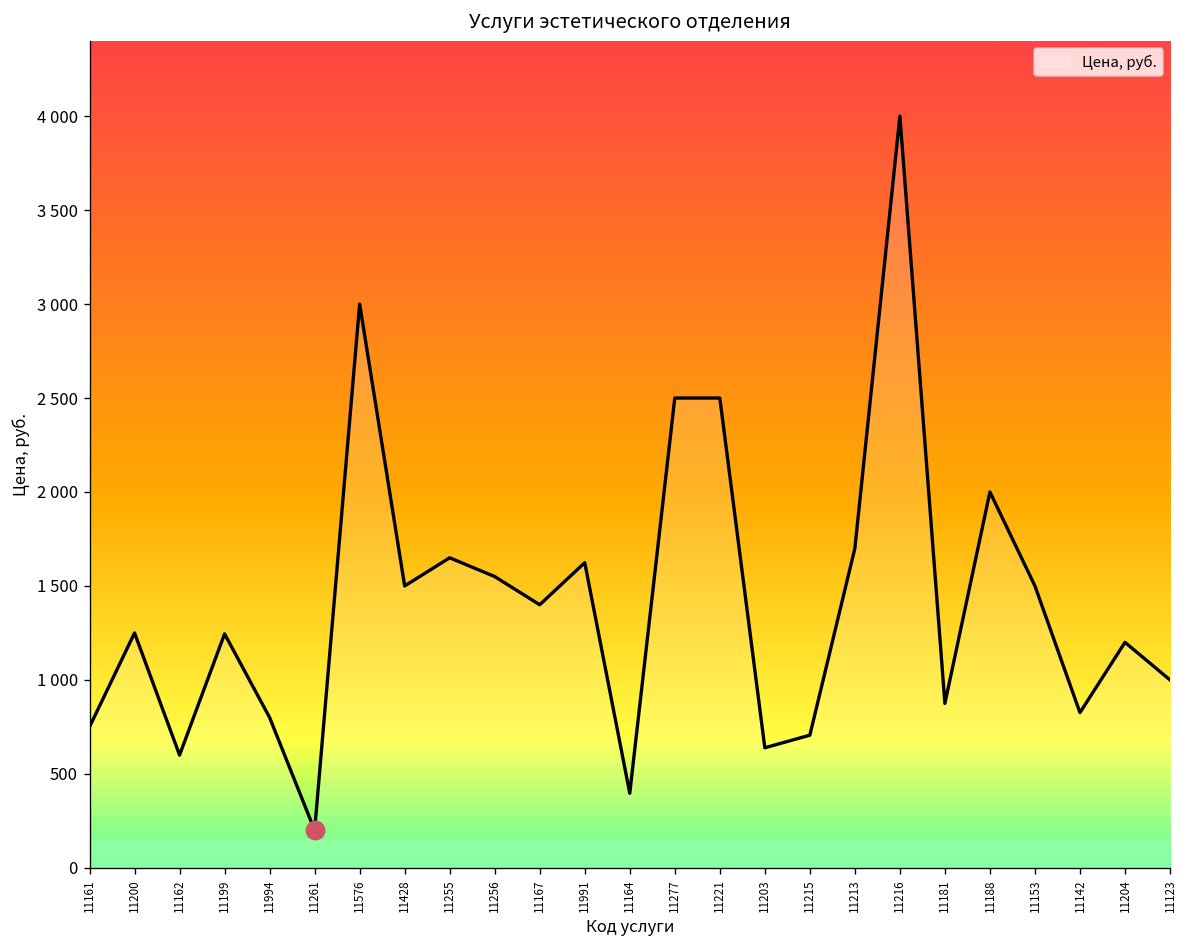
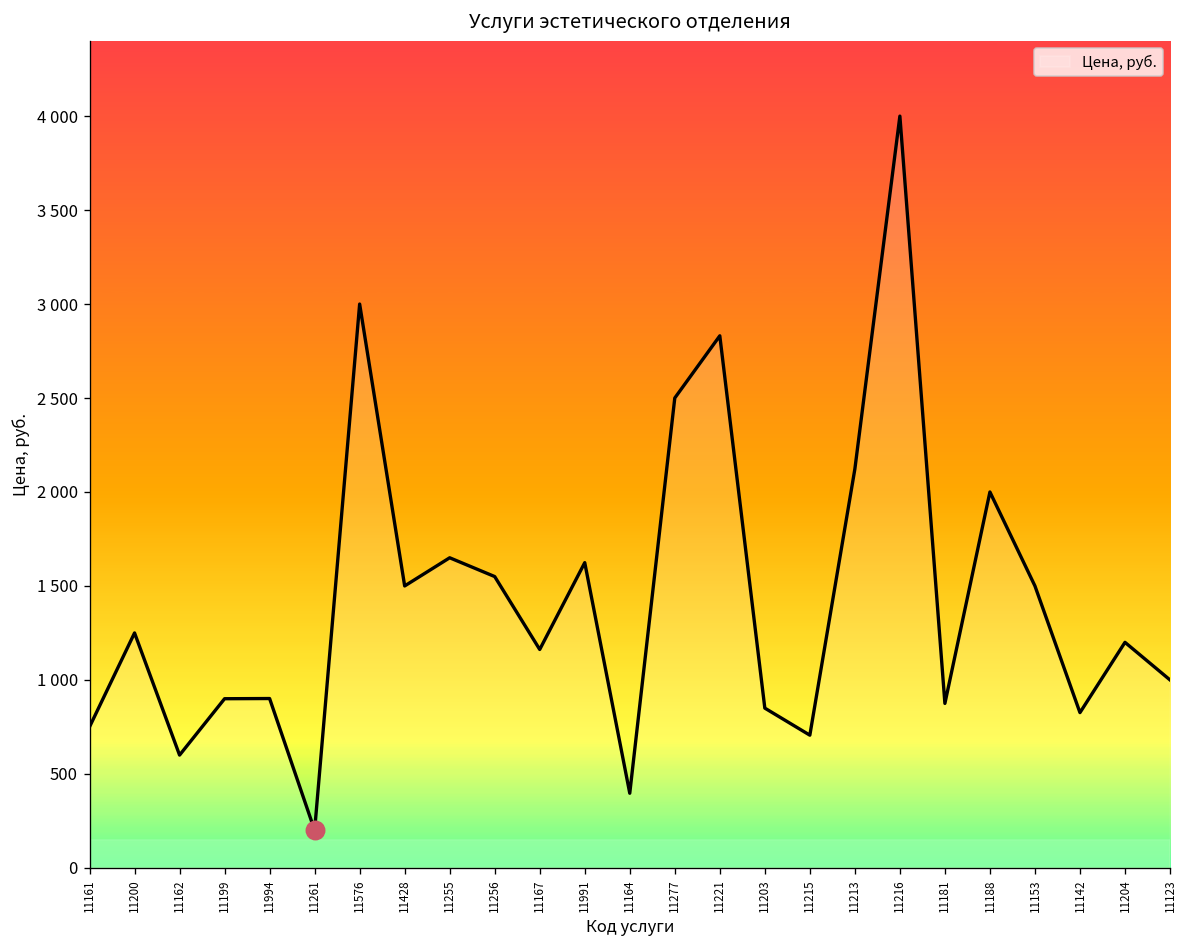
Цена, руб., 11199: 1250 -> 900
Цена, руб., 11994: 800 -> 900
Цена, руб., 11167: 1400 -> 1160
Цена, руб., 11221: 2500 -> 2830
Цена, руб., 11203: 640 -> 850
Цена, руб., 11213: 1700 -> 2120
